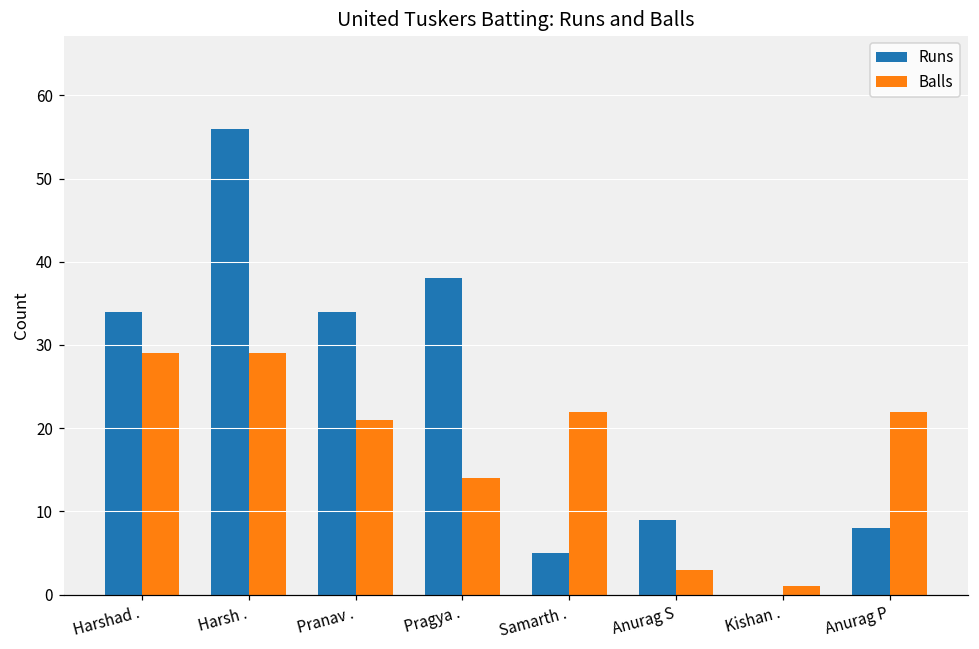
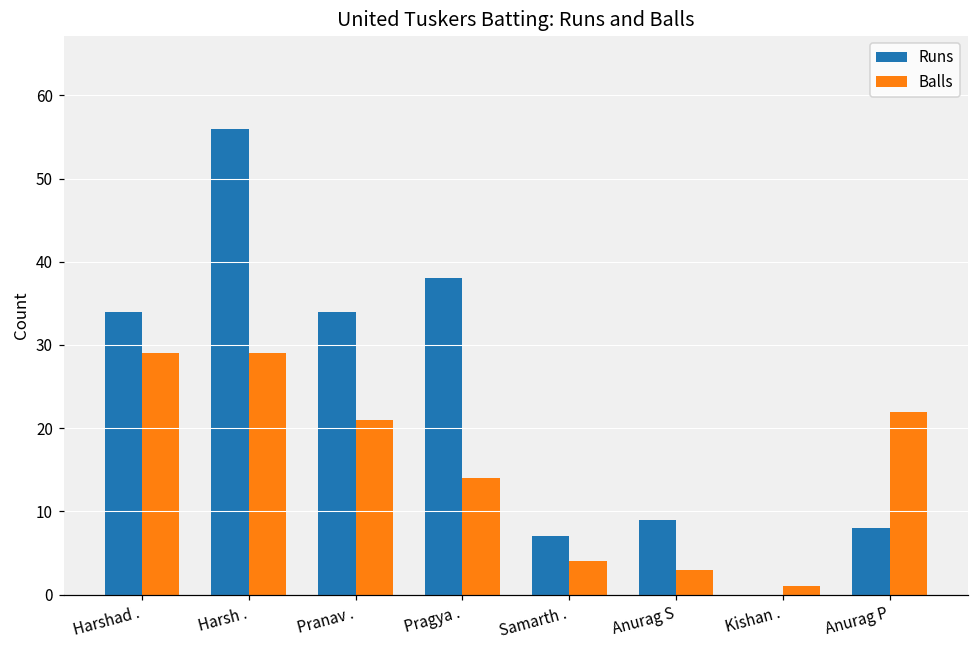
Runs, Samarth .: 5 -> 7
Balls, Samarth .: 22 -> 4
